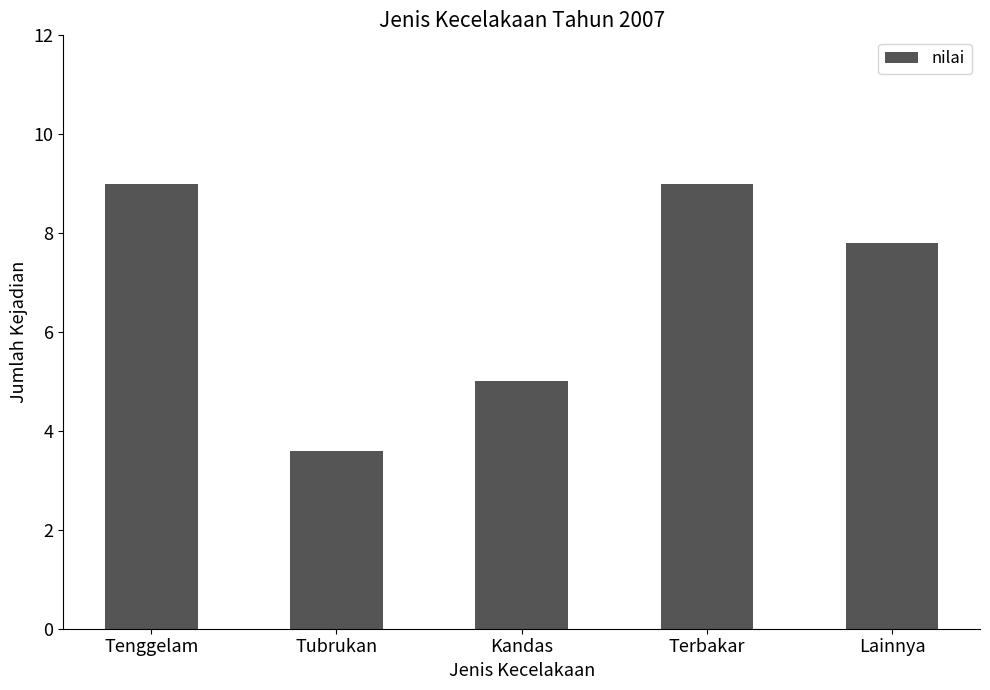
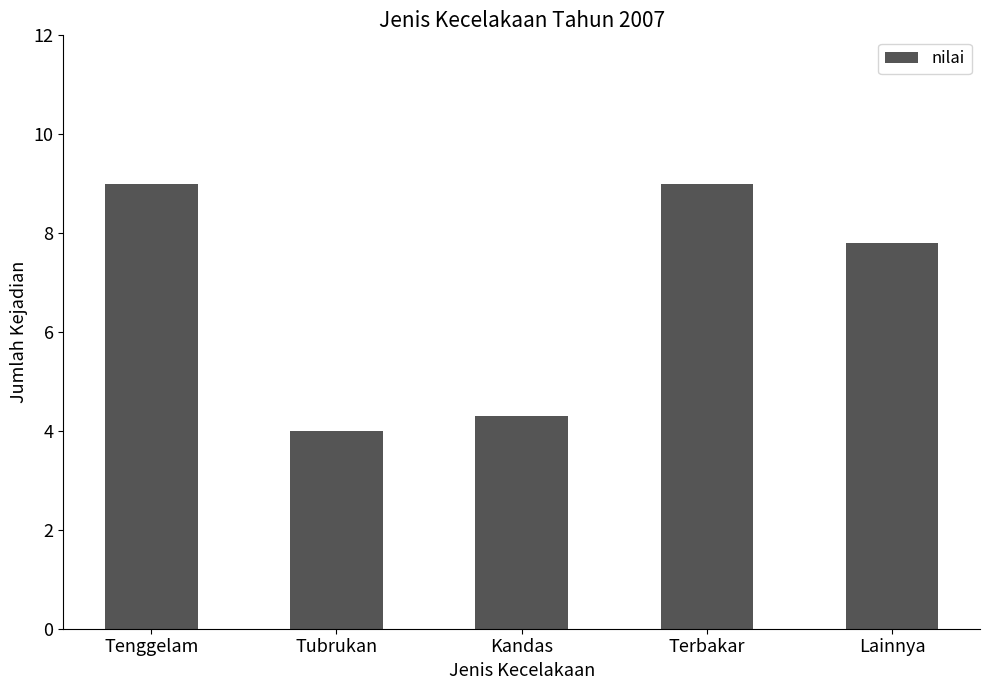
Tubrukan: 3.6 -> 4.0
Kandas: 5.0 -> 4.3
